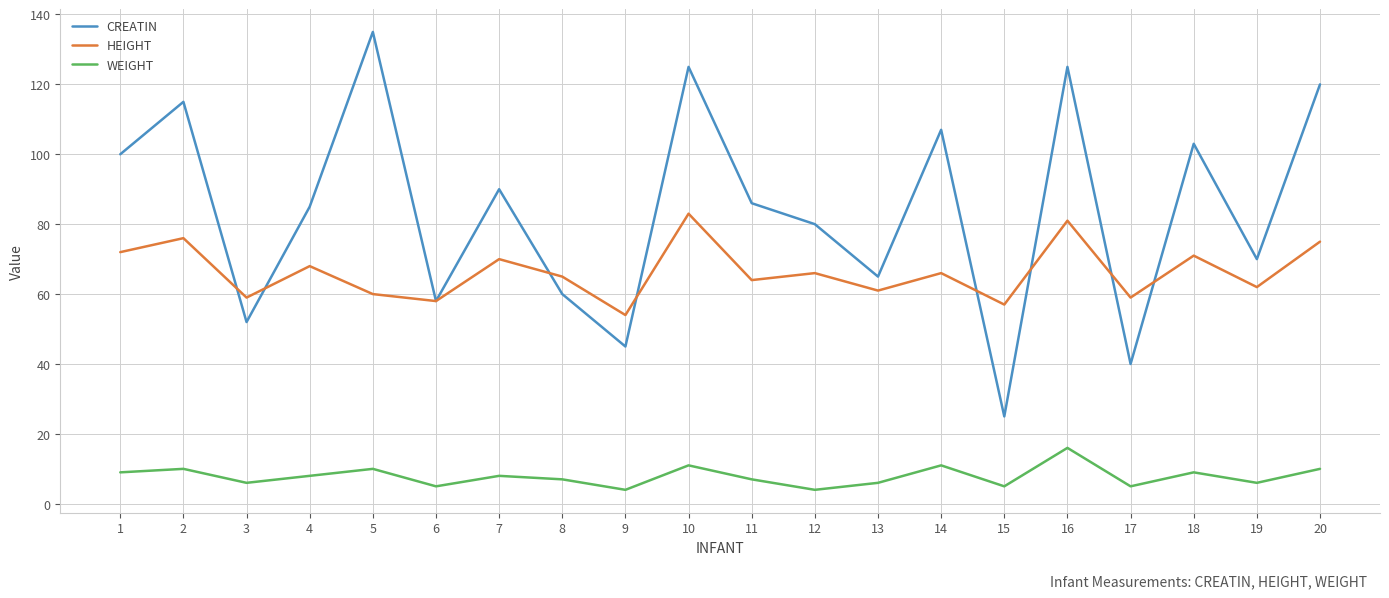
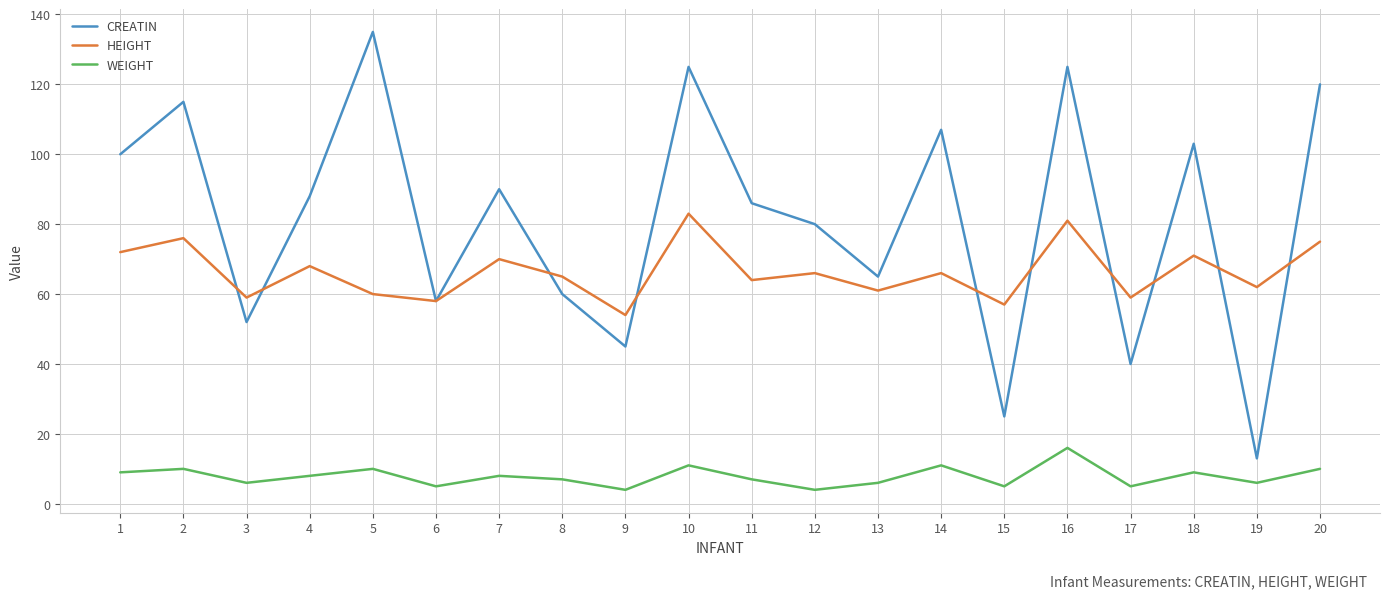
CREATIN, 4: 85 -> 88
CREATIN, 19: 70 -> 13
